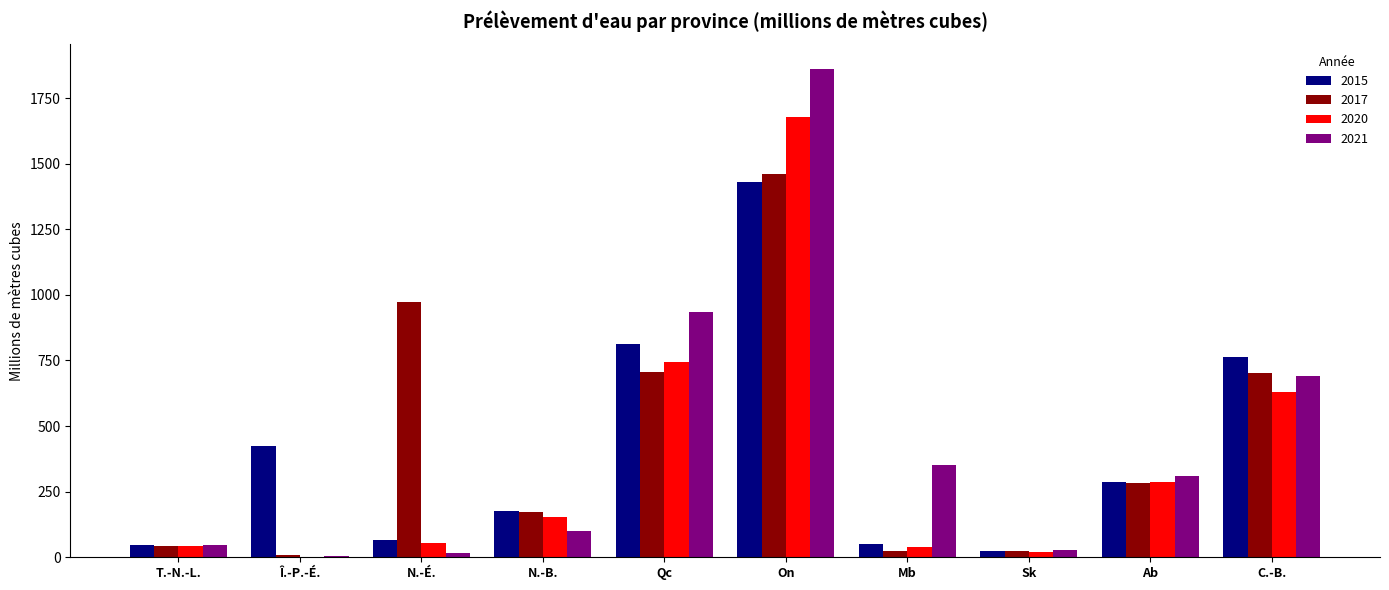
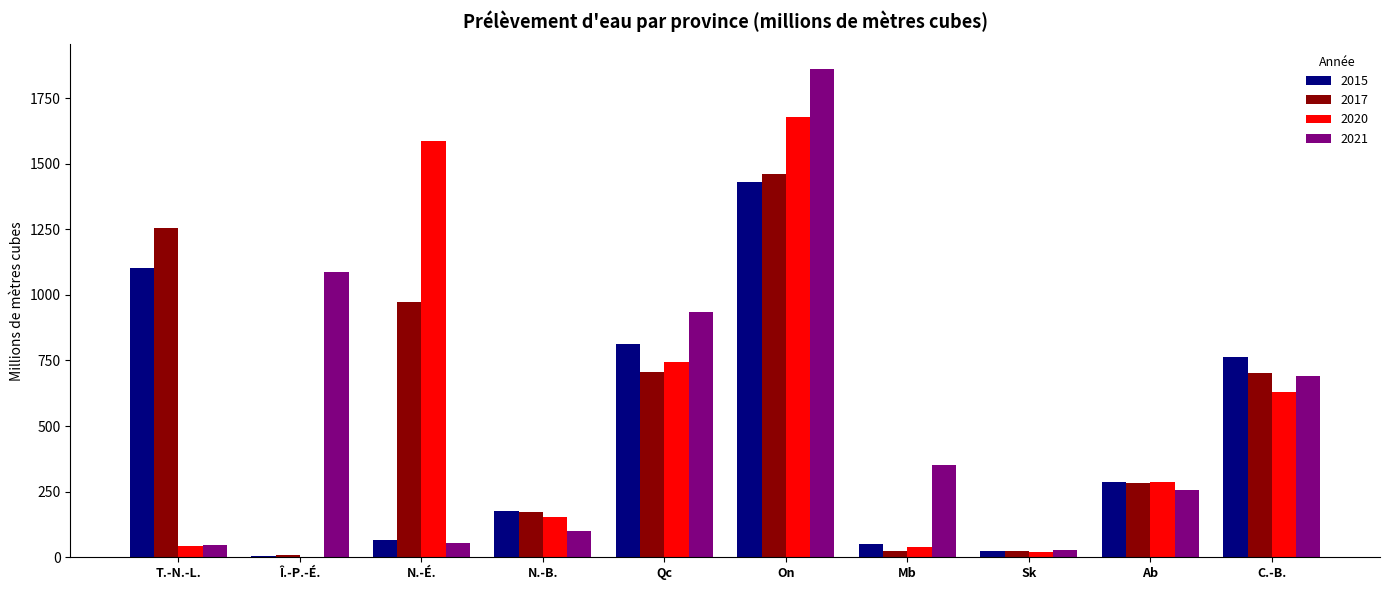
2015, T.-N.-L.: 50 -> 1100
2017, T.-N.-L.: 40 -> 1250
2015, Î.-P.-É.: 420 -> 0
2021, Î.-P.-É.: 0 -> 1090
2020, N.-É.: 50 -> 1590
2021, N.-É.: 20 -> 50
2021, Ab: 310 -> 260
